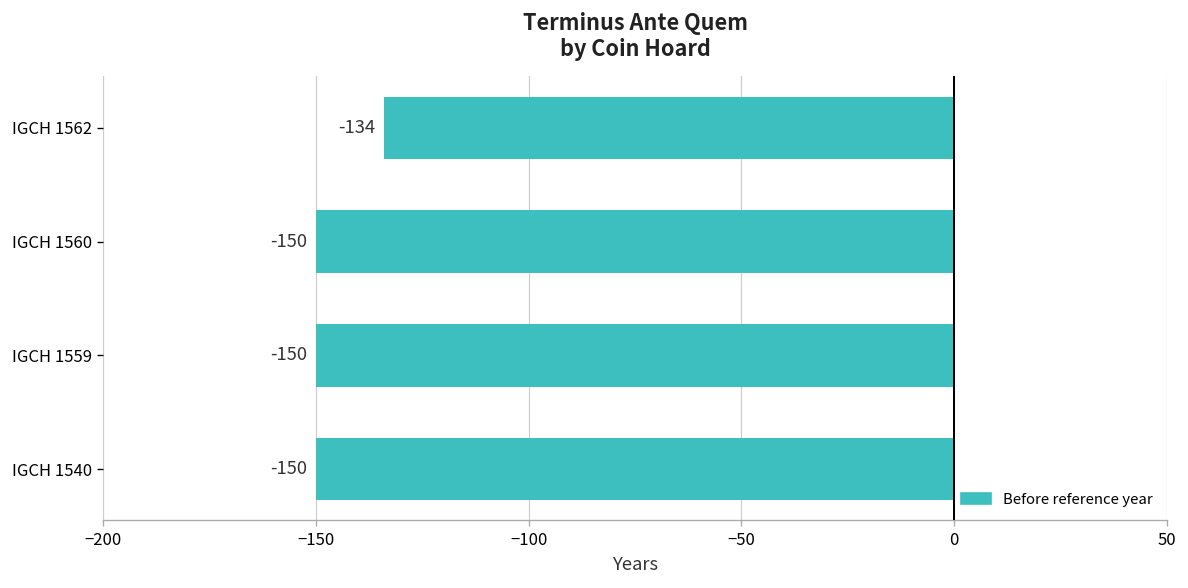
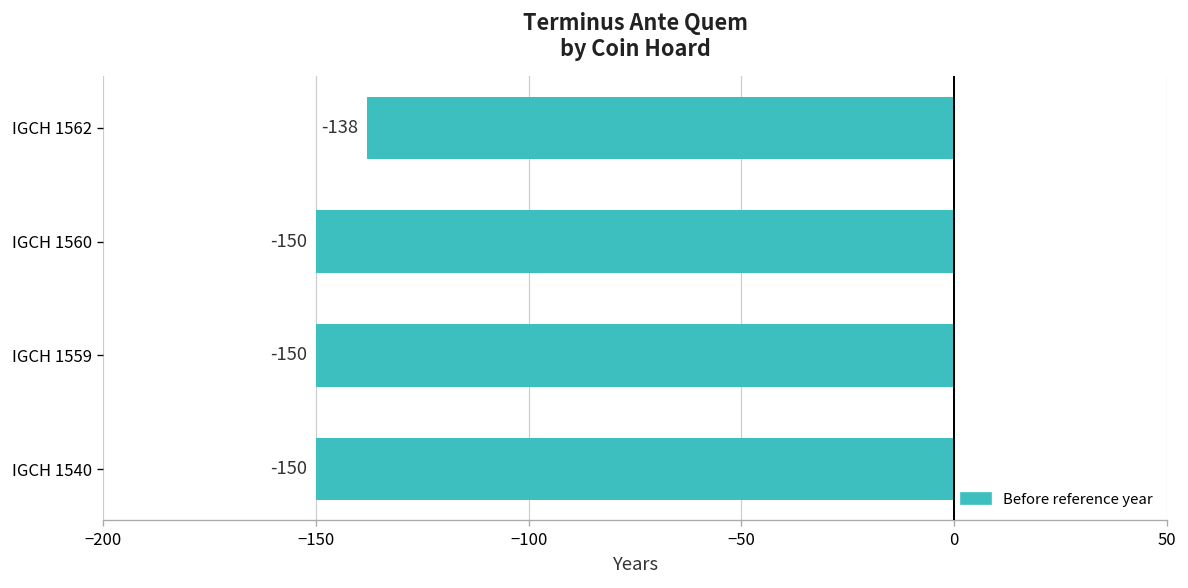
IGCH 1562: -134 -> -138
